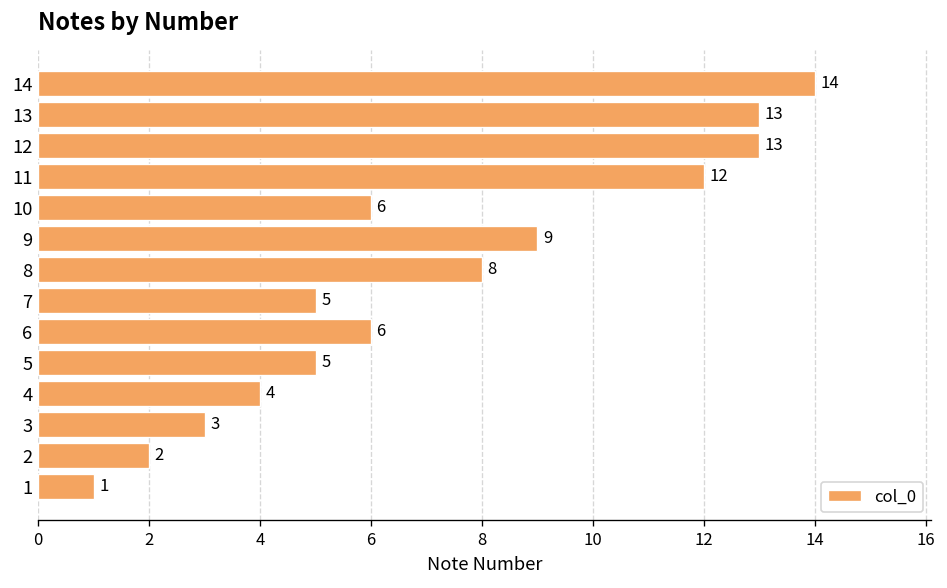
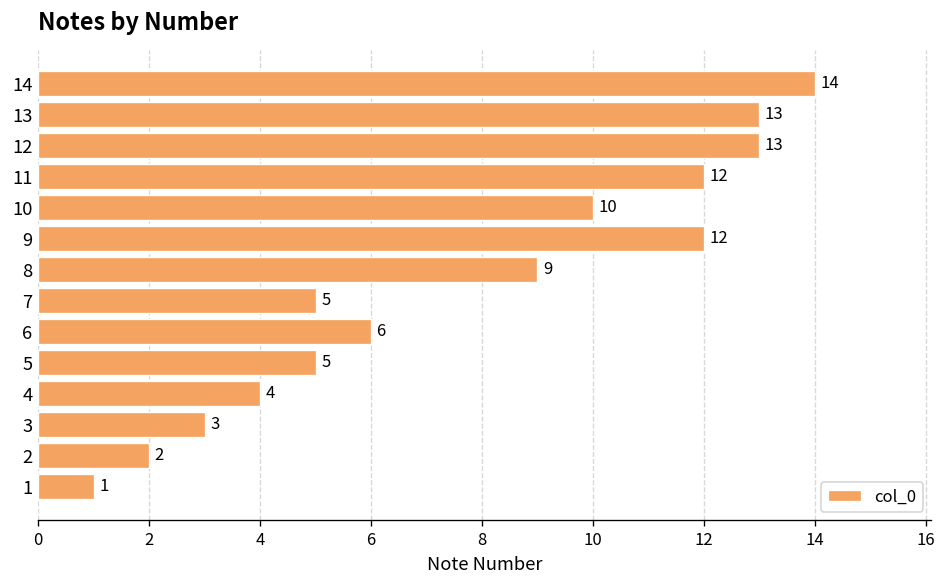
10: 6 -> 10
9: 9 -> 12
8: 8 -> 9
